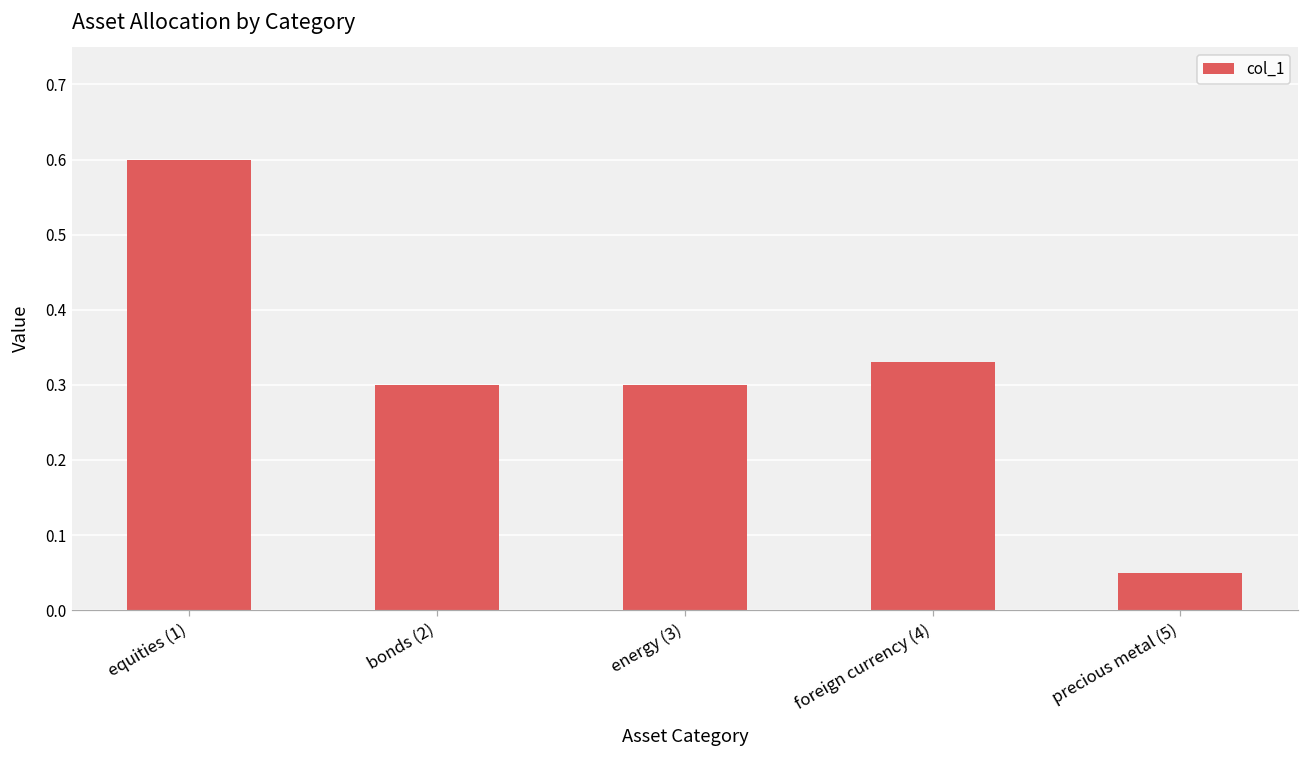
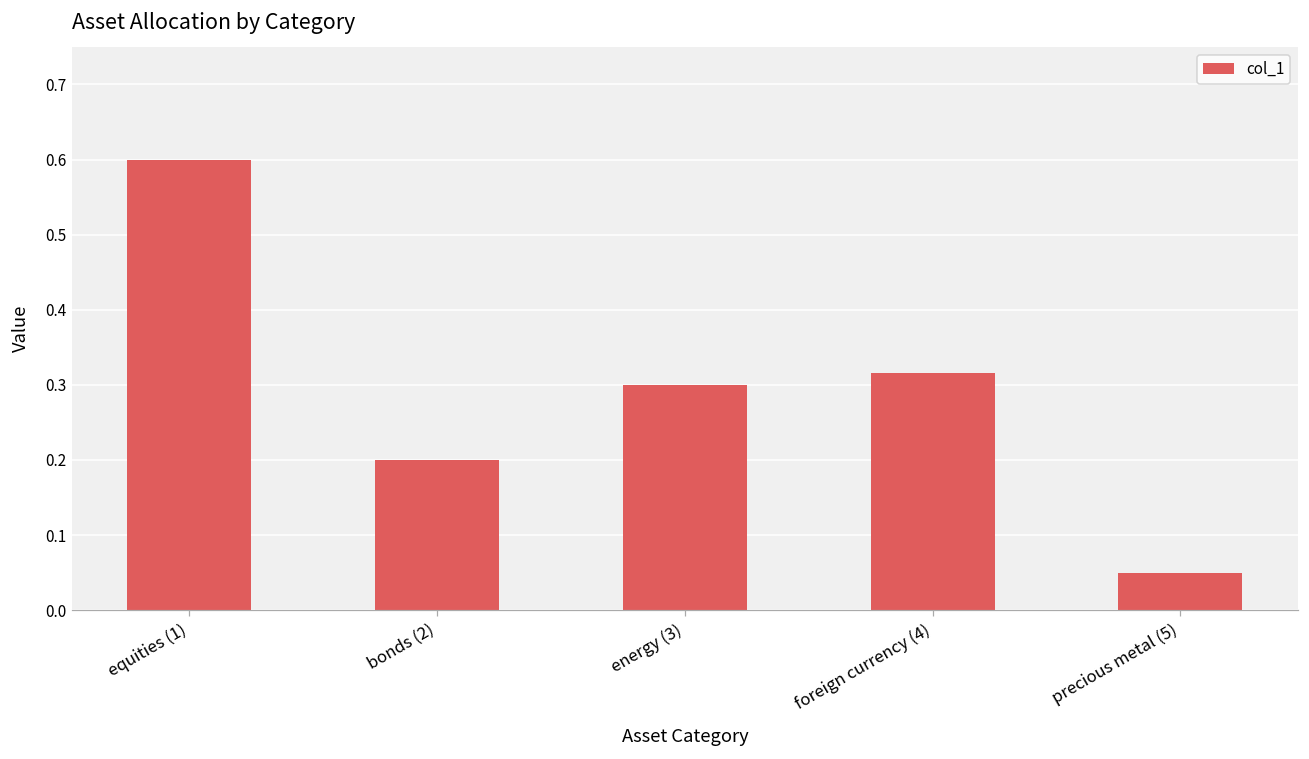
bonds (2): 0.3 -> 0.2
foreign currency (4): 0.33 -> 0.32
